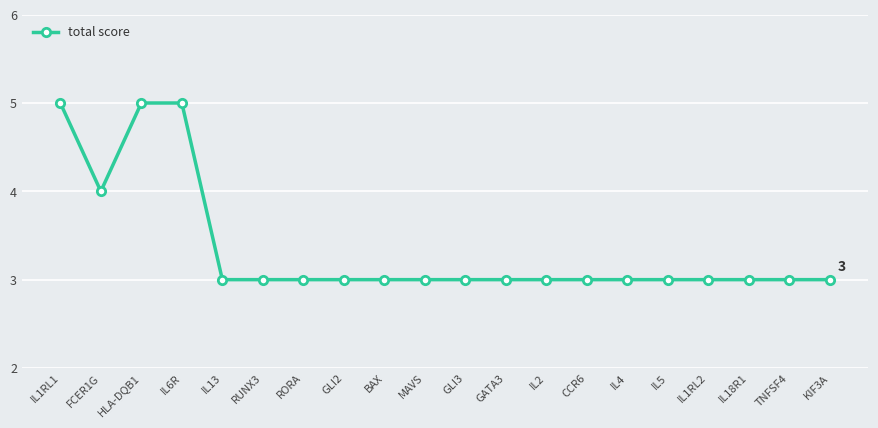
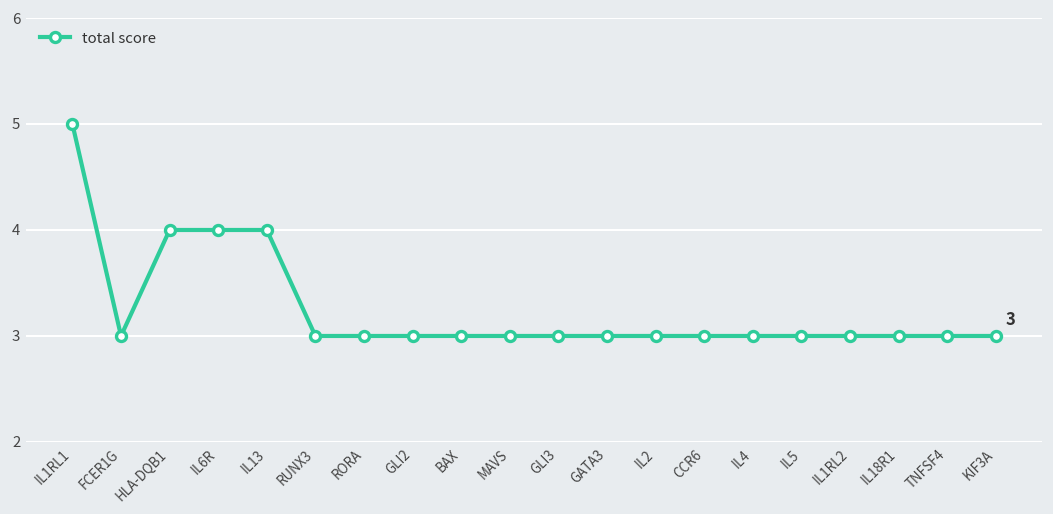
FCER1G: 4 -> 3
HLA-DQB1: 5 -> 4
IL6R: 5 -> 4
IL13: 3 -> 4
